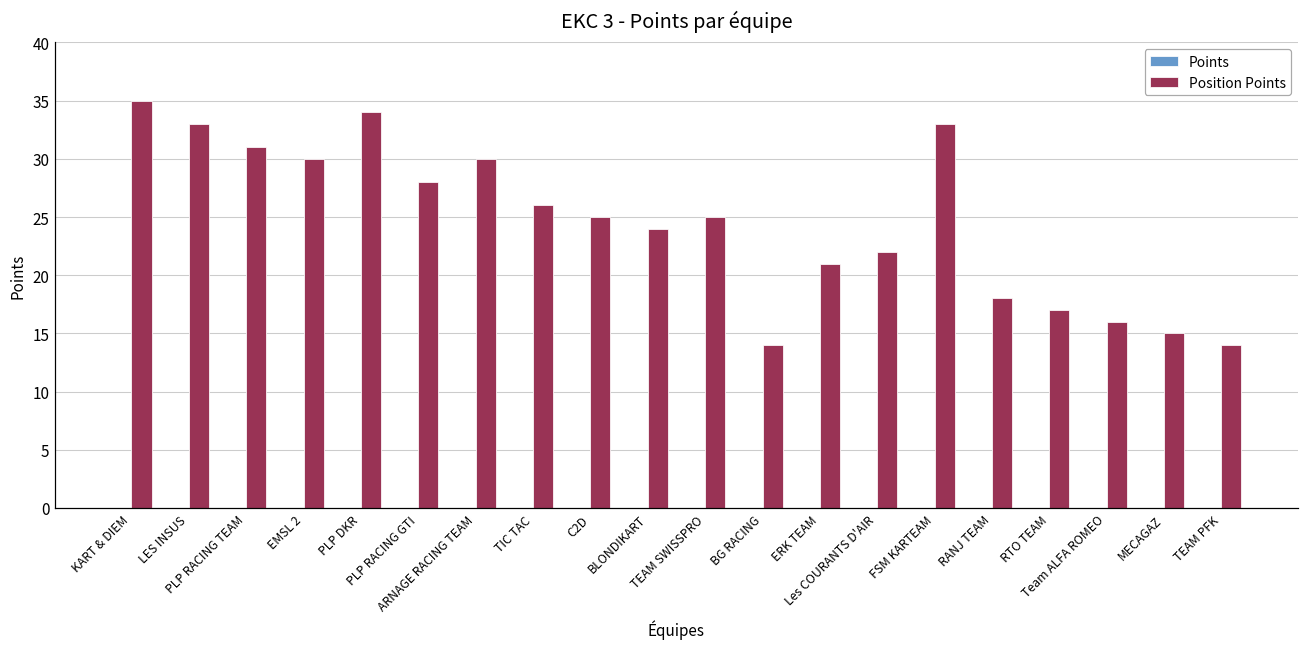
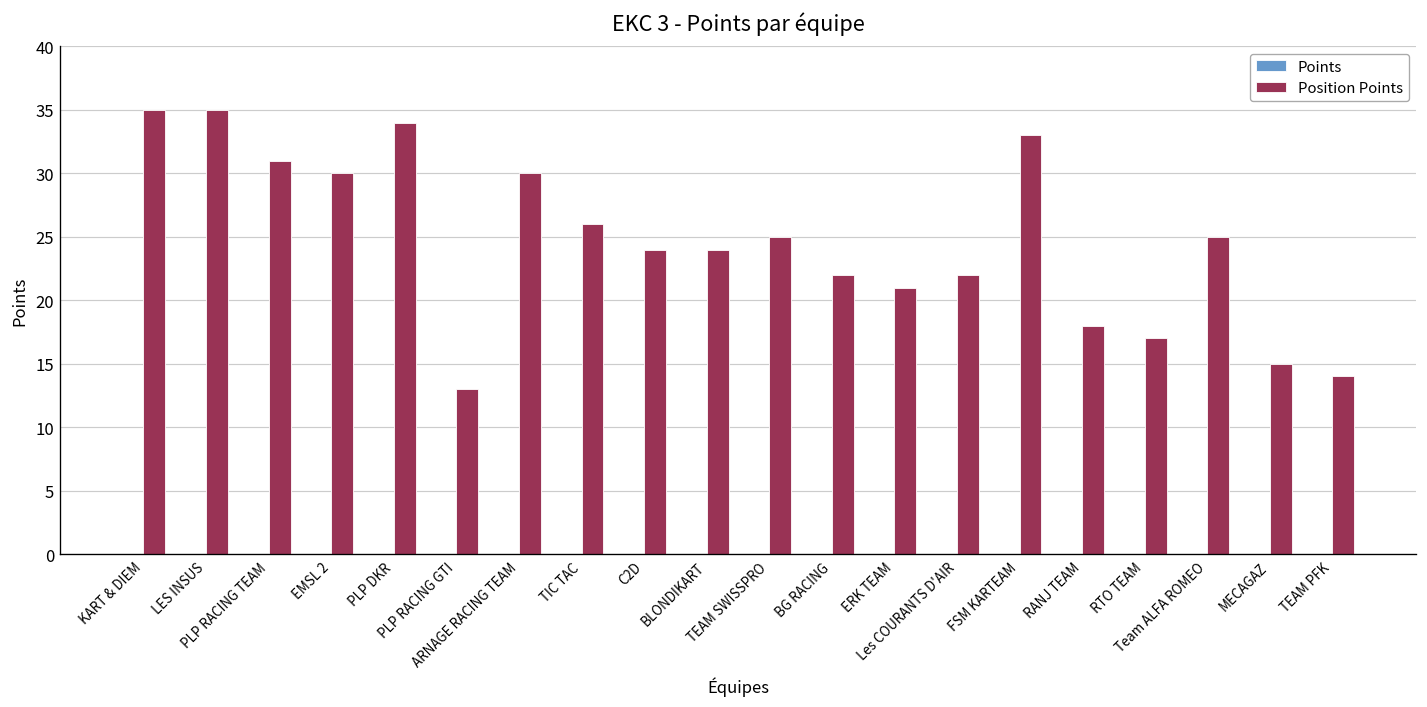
Position Points, LES INSUS: 33 -> 35
Position Points, PLP RACING GTI: 28 -> 13
Position Points, C2D: 25 -> 24
Position Points, BG RACING: 14 -> 22
Position Points, Team ALFA ROMEO: 16 -> 25
